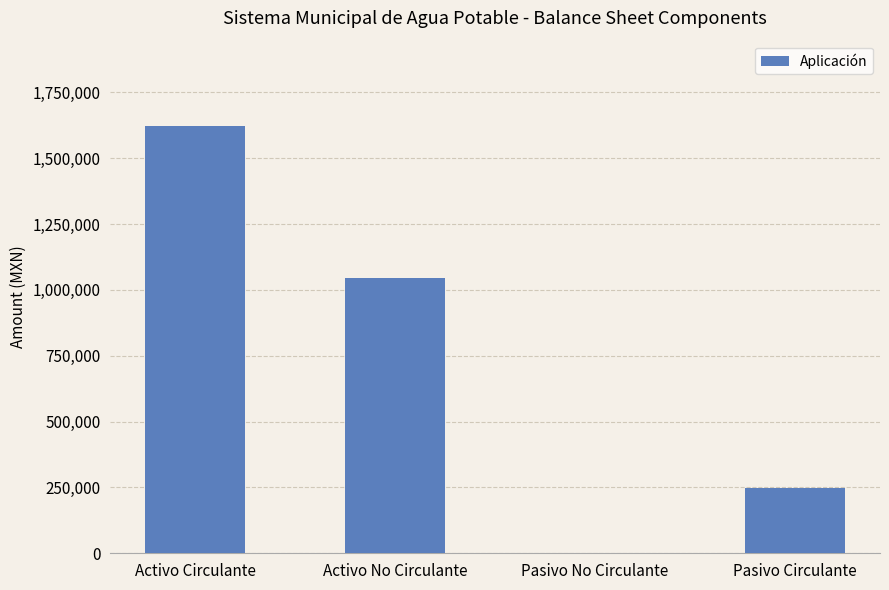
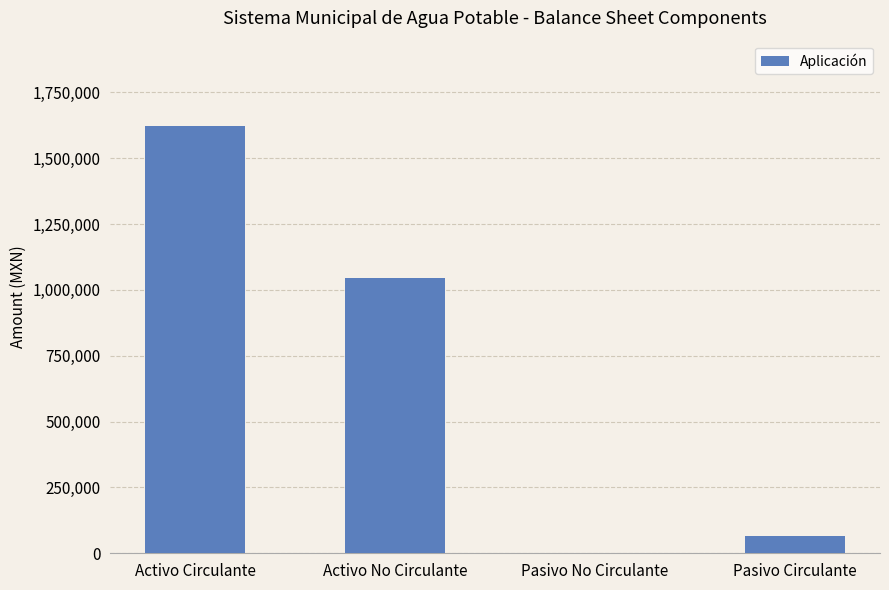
Pasivo Circulante: 250,000 -> 70,000
